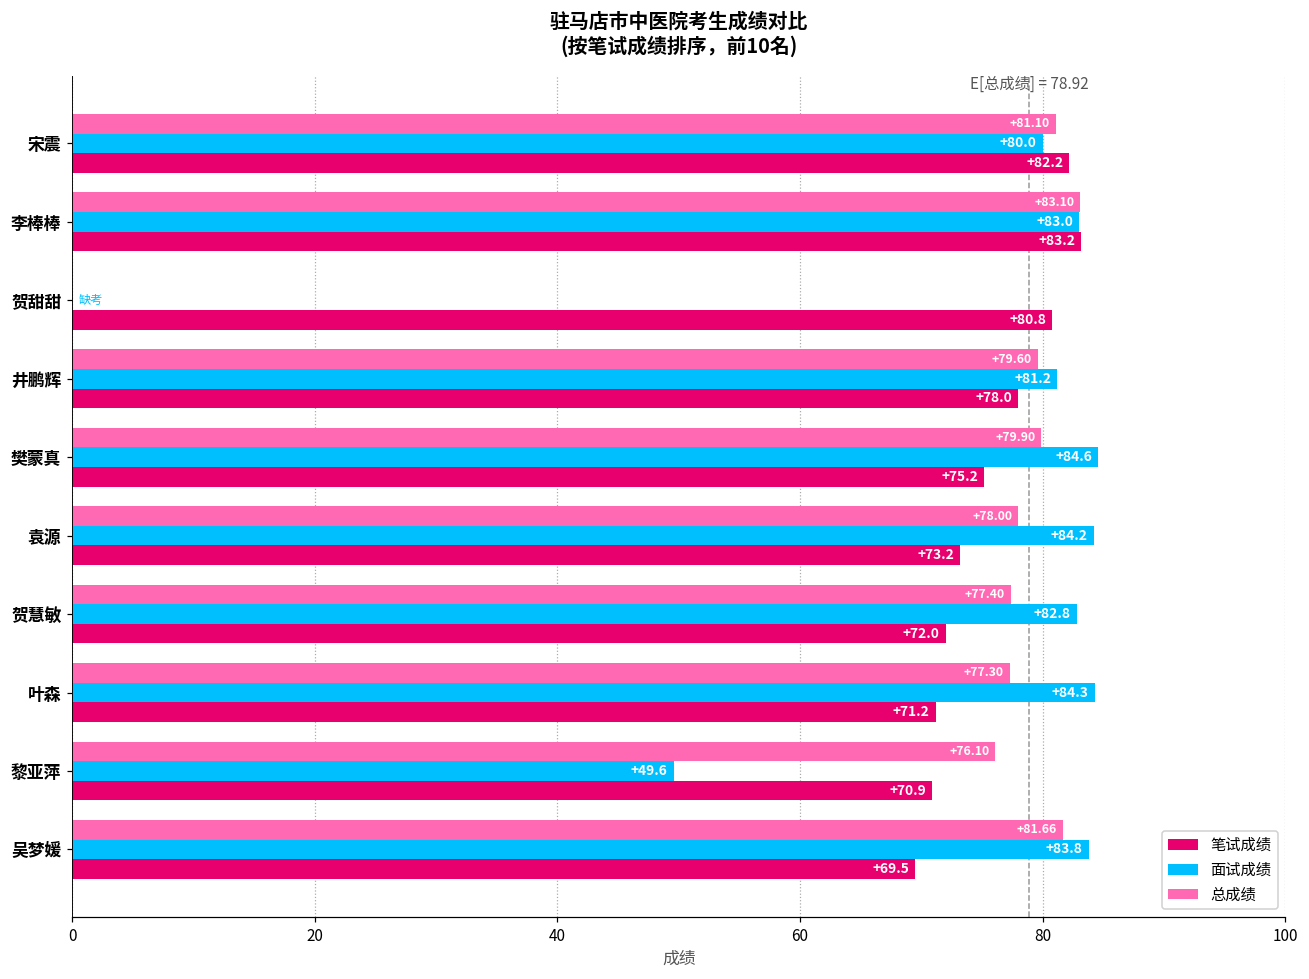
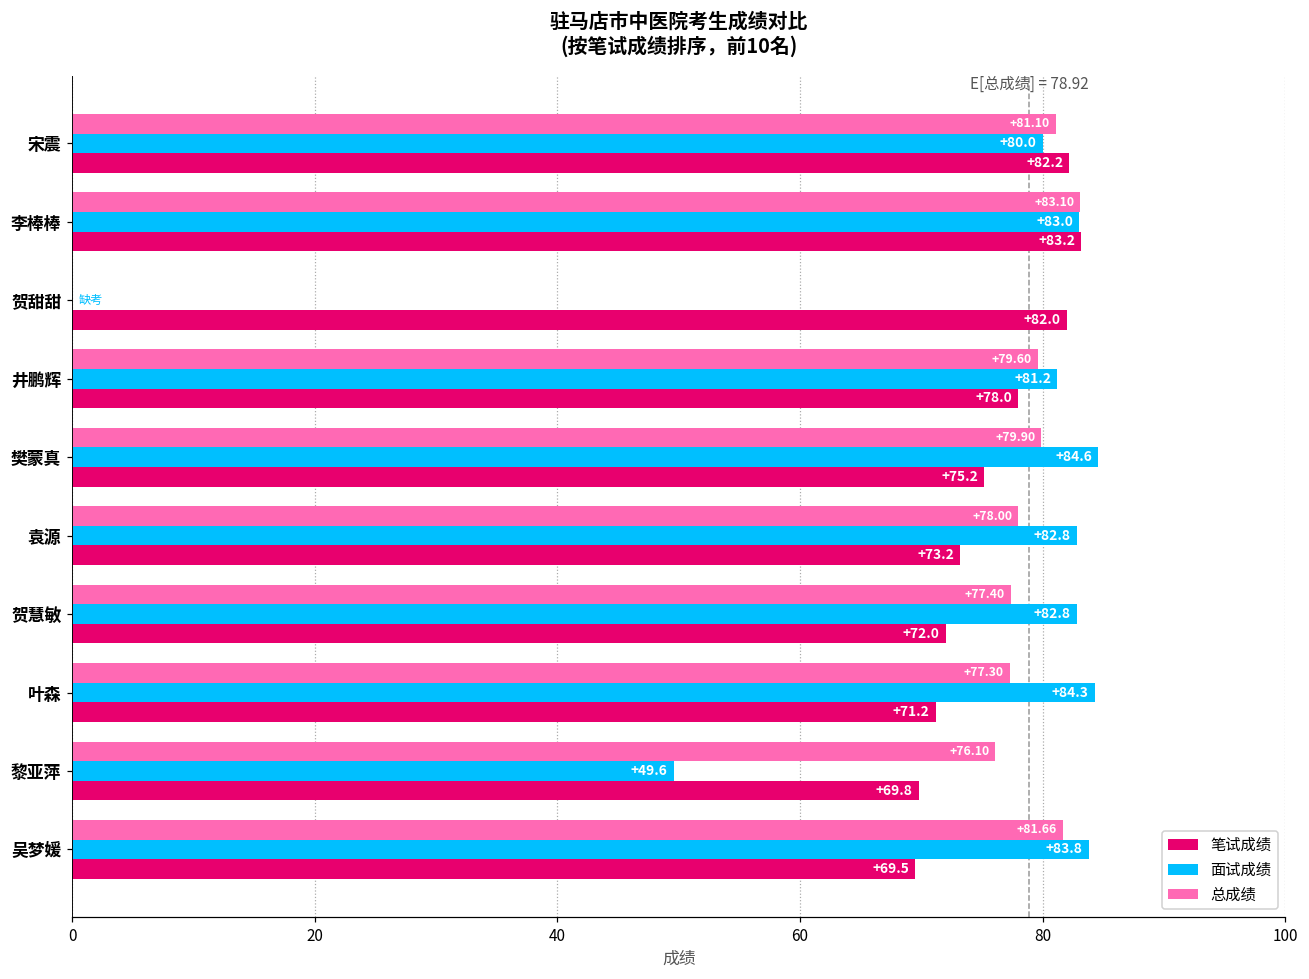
笔试成绩, 贺甜甜: +80.8 -> +82.0
面试成绩, 袁源: +84.2 -> +82.8
笔试成绩, 黎亚萍: +70.9 -> +69.8
